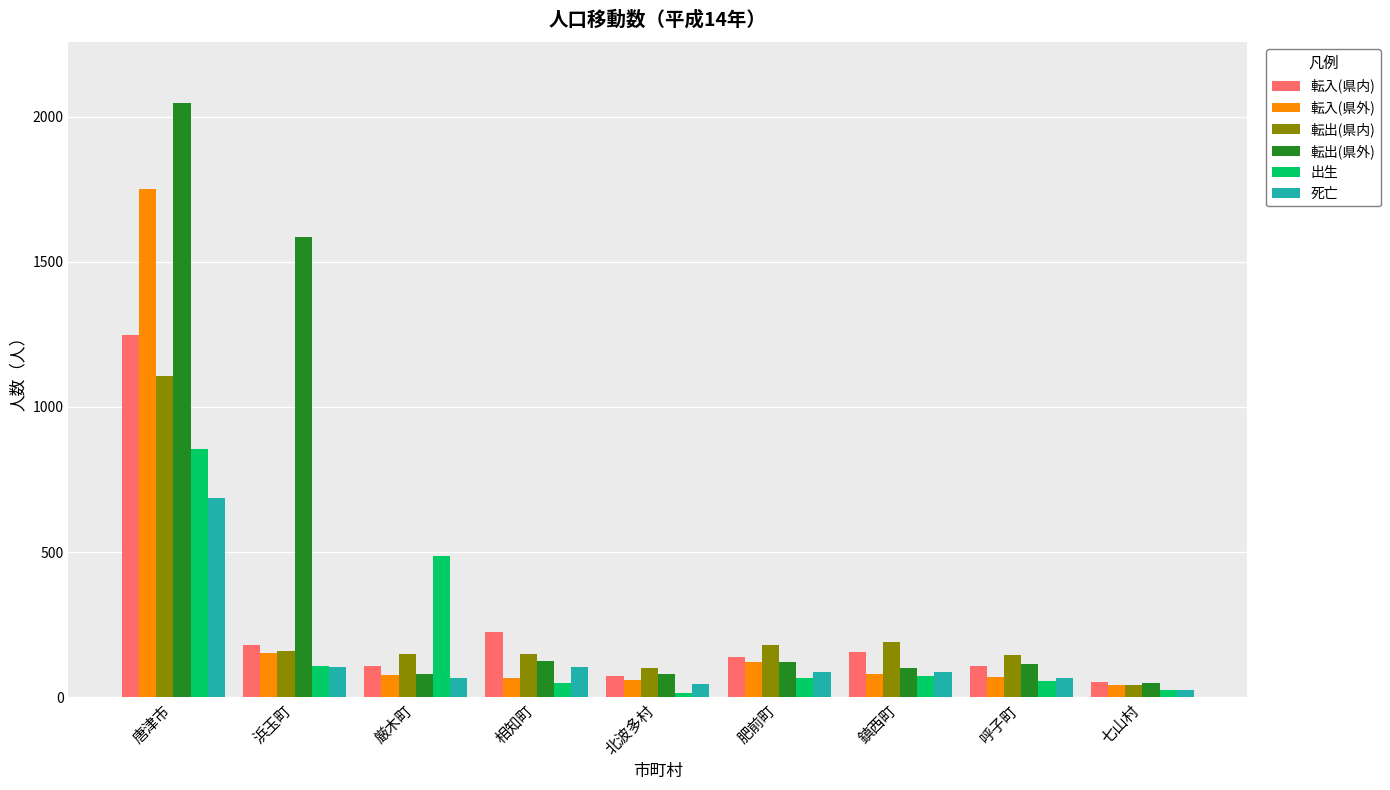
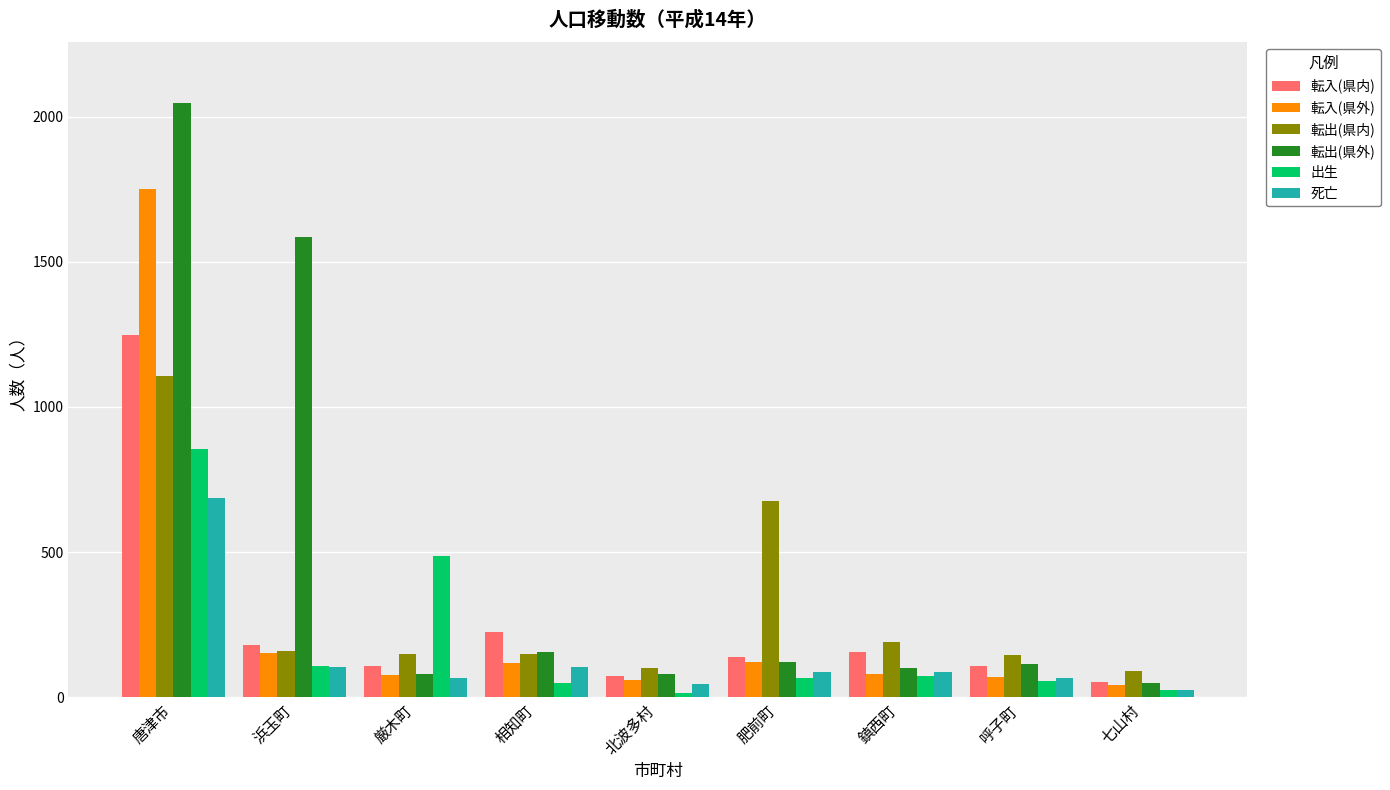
転入(県外), 相知町: 70 -> 120
転出(県外), 相知町: 130 -> 160
転出(県内), 肥前町: 180 -> 680
転出(県内), 七山村: 40 -> 90
